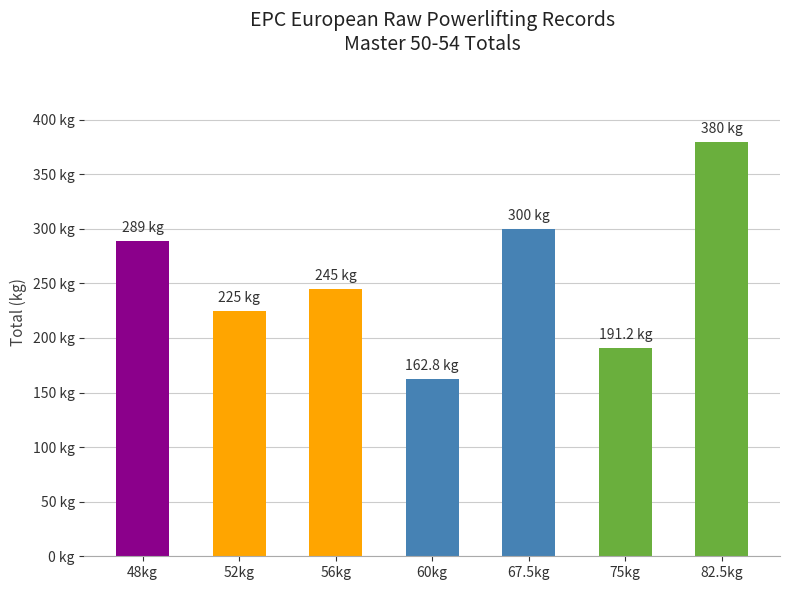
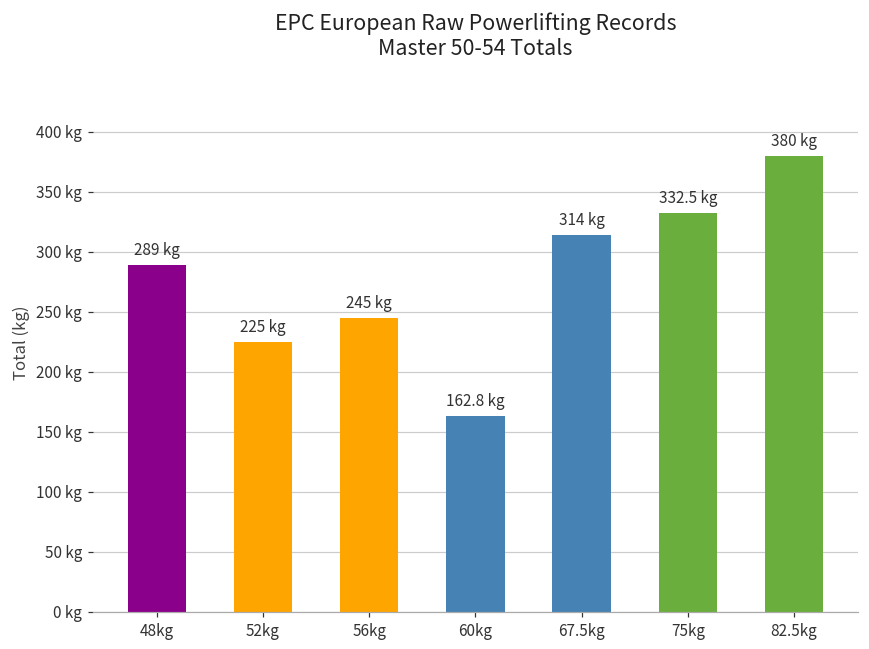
67.5kg: 300 -> 314
75kg: 191.2 -> 332.5
